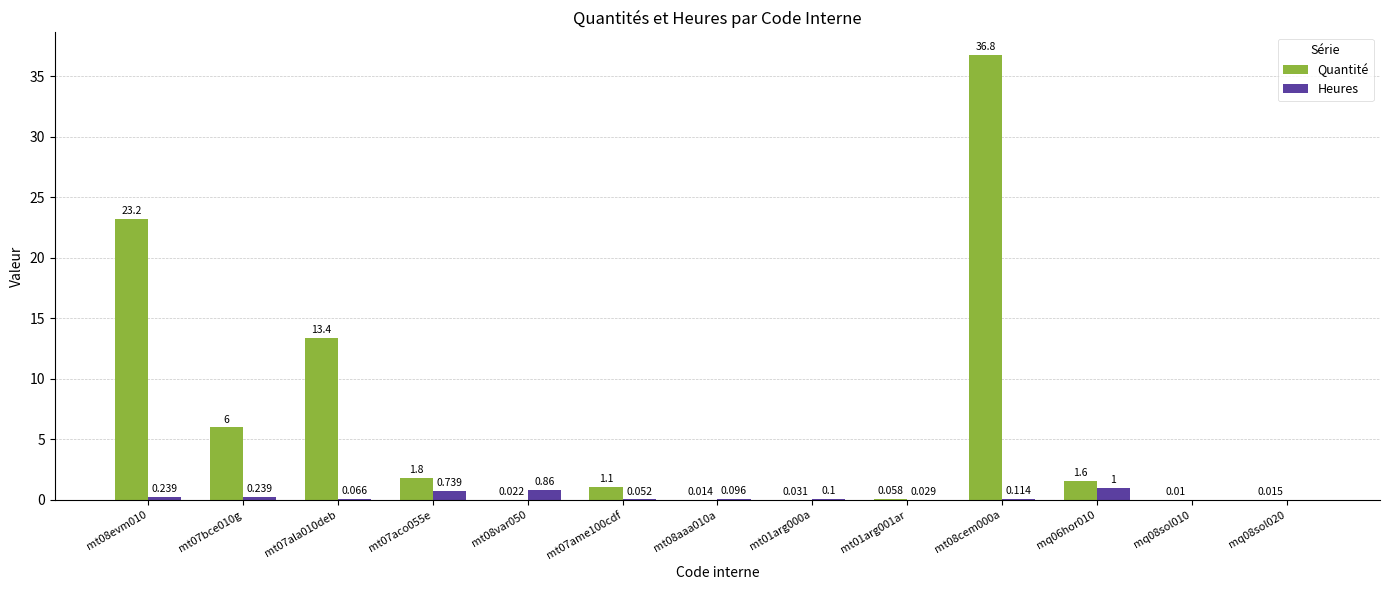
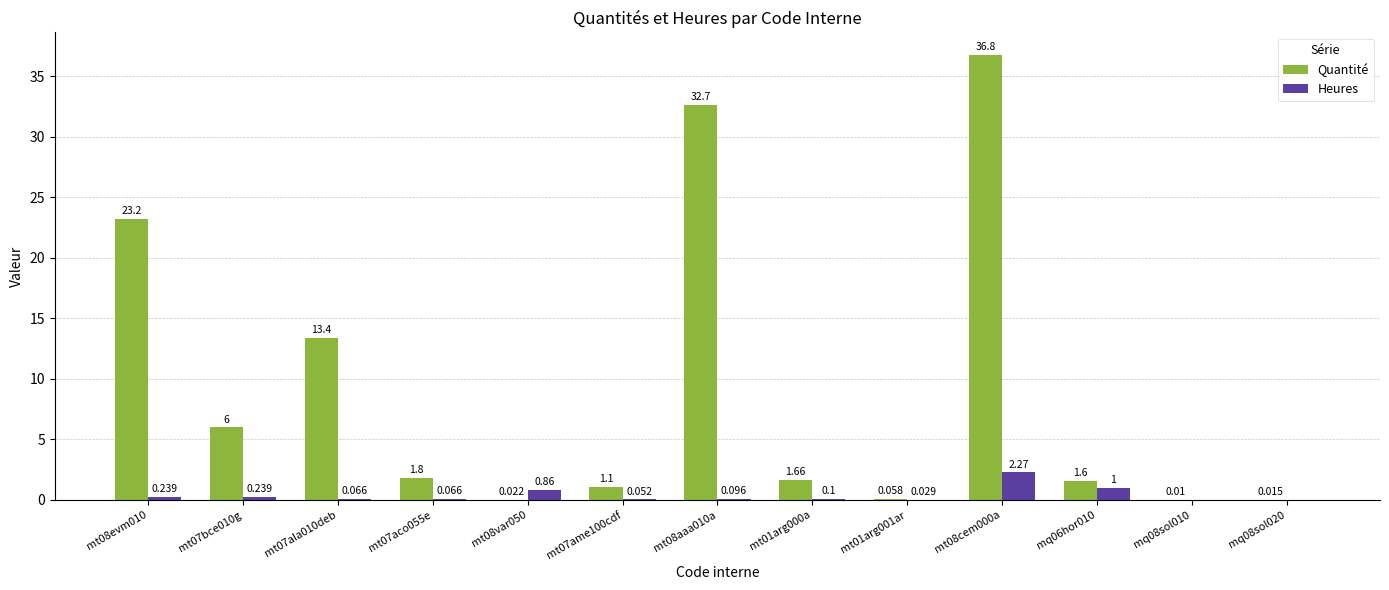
Heures, mt07aco055e: 0.739 -> 0.066
Quantité, mt08aaa010a: 0.014 -> 32.7
Quantité, mt01arg000a: 0.031 -> 1.66
Heures, mt08cem000a: 0.114 -> 2.27
